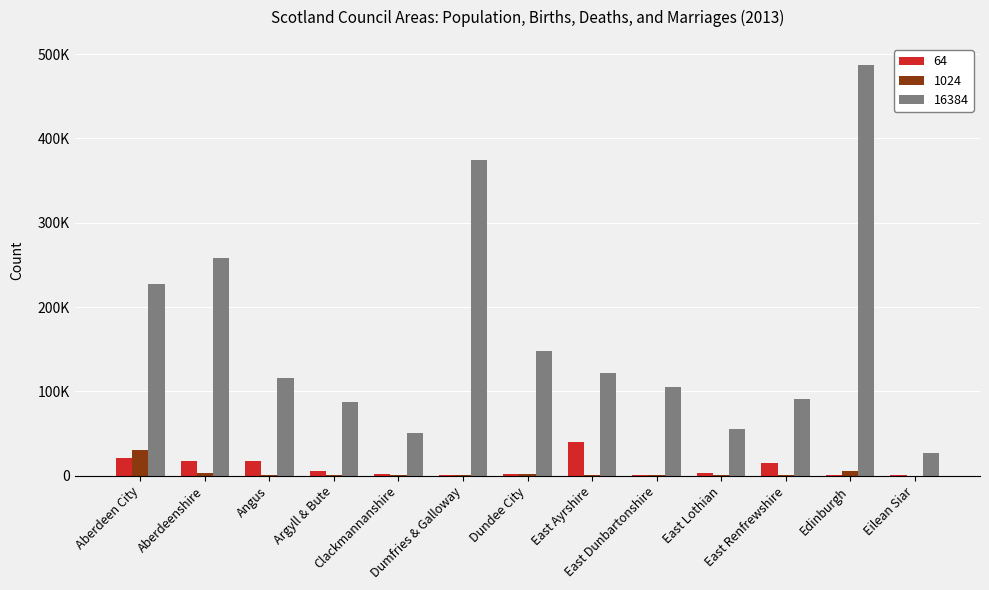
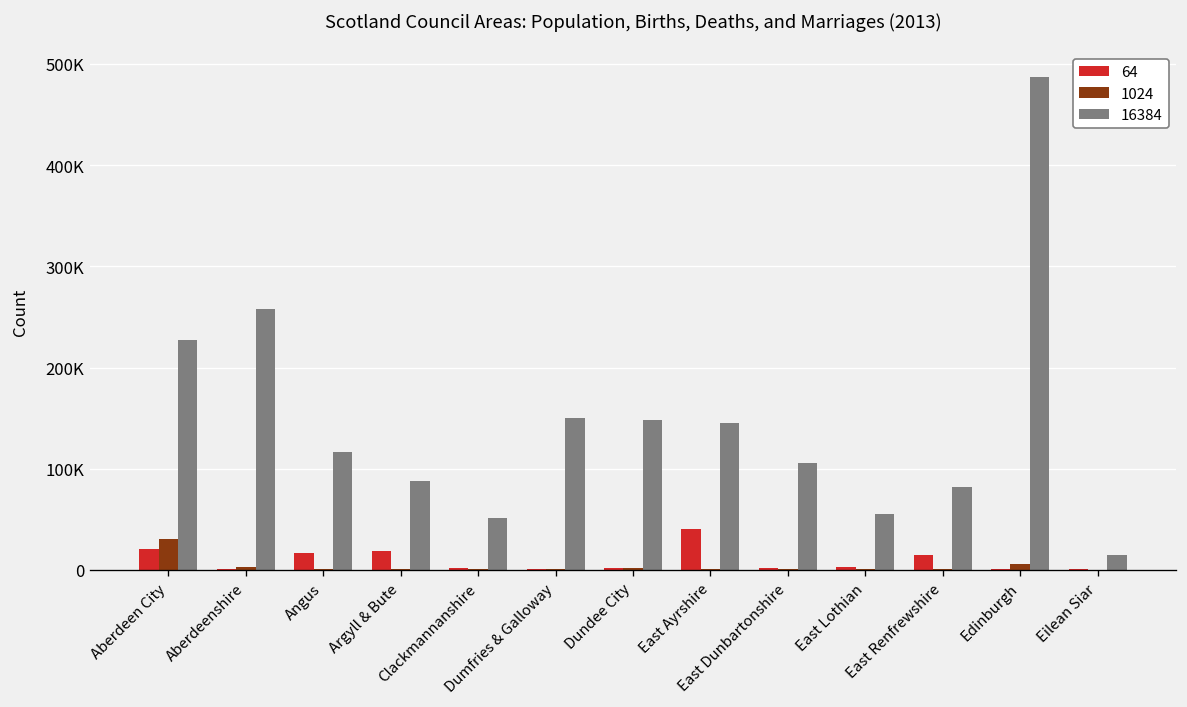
64, Aberdeenshire: 20000 -> 0
64, Argyll & Bute: 10000 -> 20000
16384, Dumfries & Galloway: 370000 -> 150000
16384, East Ayrshire: 120000 -> 150000
16384, East Renfrewshire: 90000 -> 80000
16384, Eilean Siar: 30000 -> 10000
